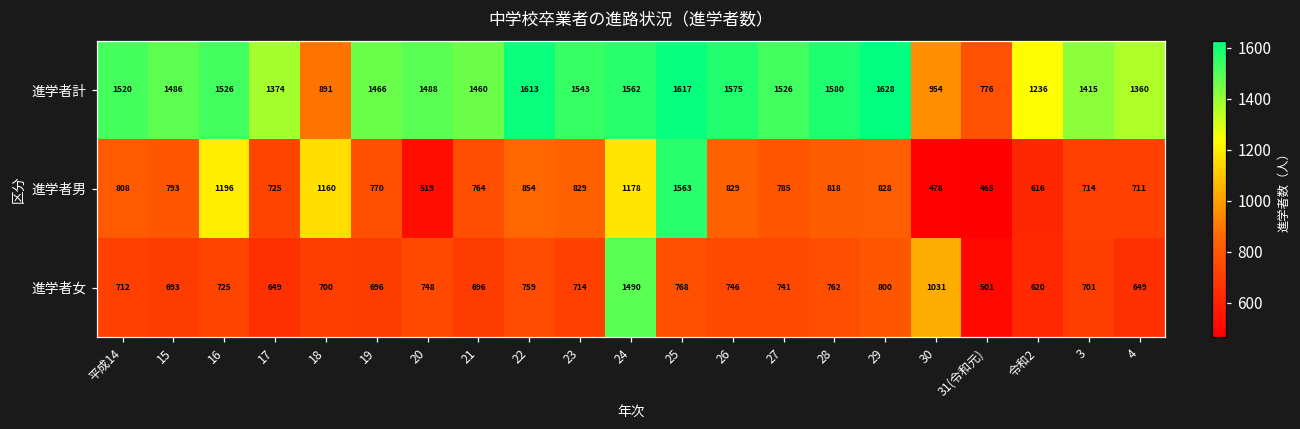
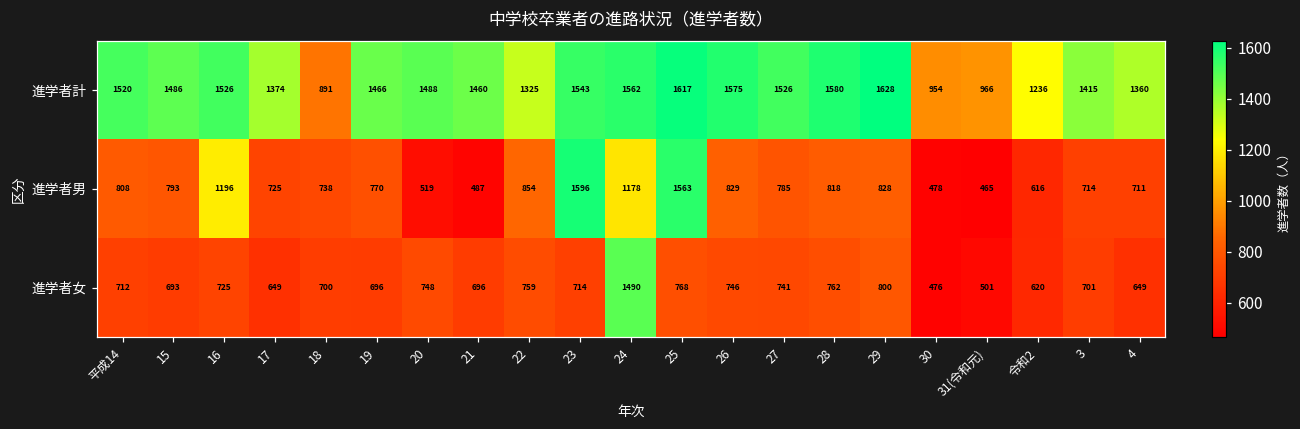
進学者計, 22: 1613 -> 1325
進学者計, 31(令和元): 776 -> 966
進学者男, 18: 1160 -> 738
進学者男, 21: 764 -> 487
進学者男, 23: 829 -> 1596
進学者女, 30: 1031 -> 476
